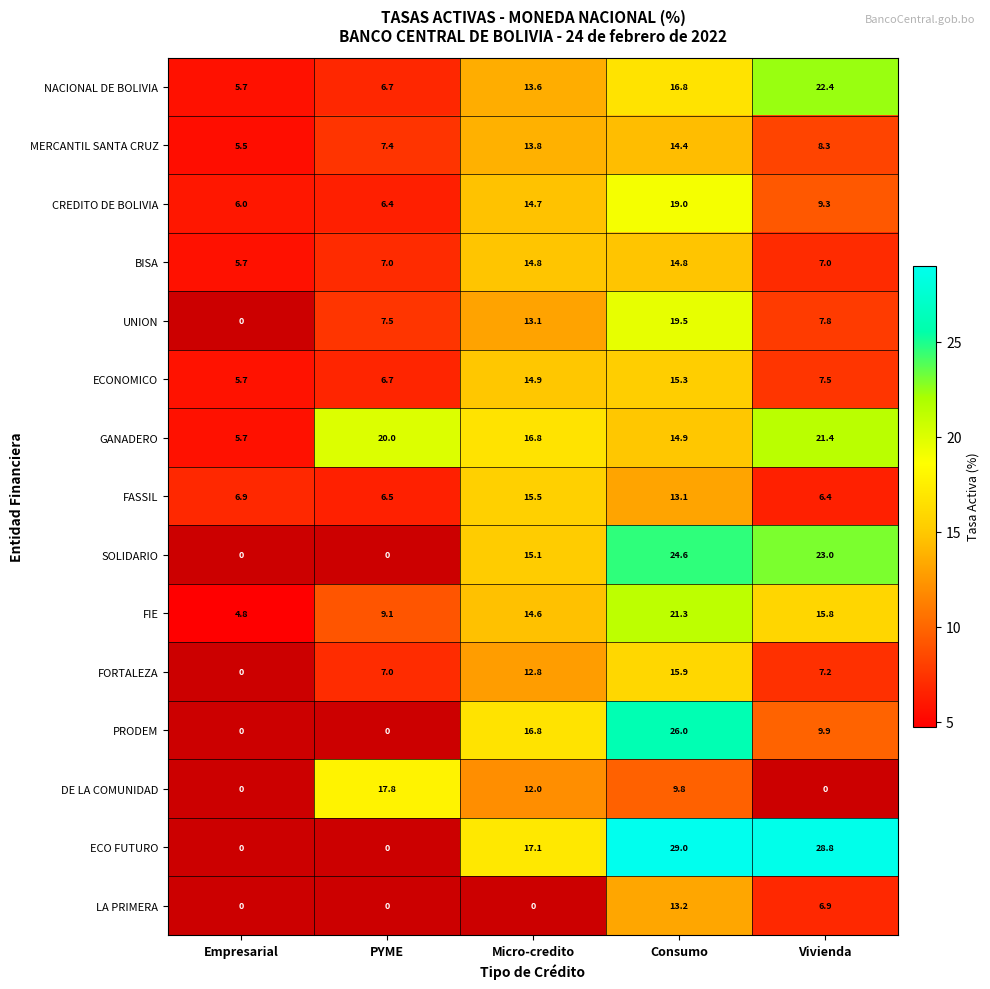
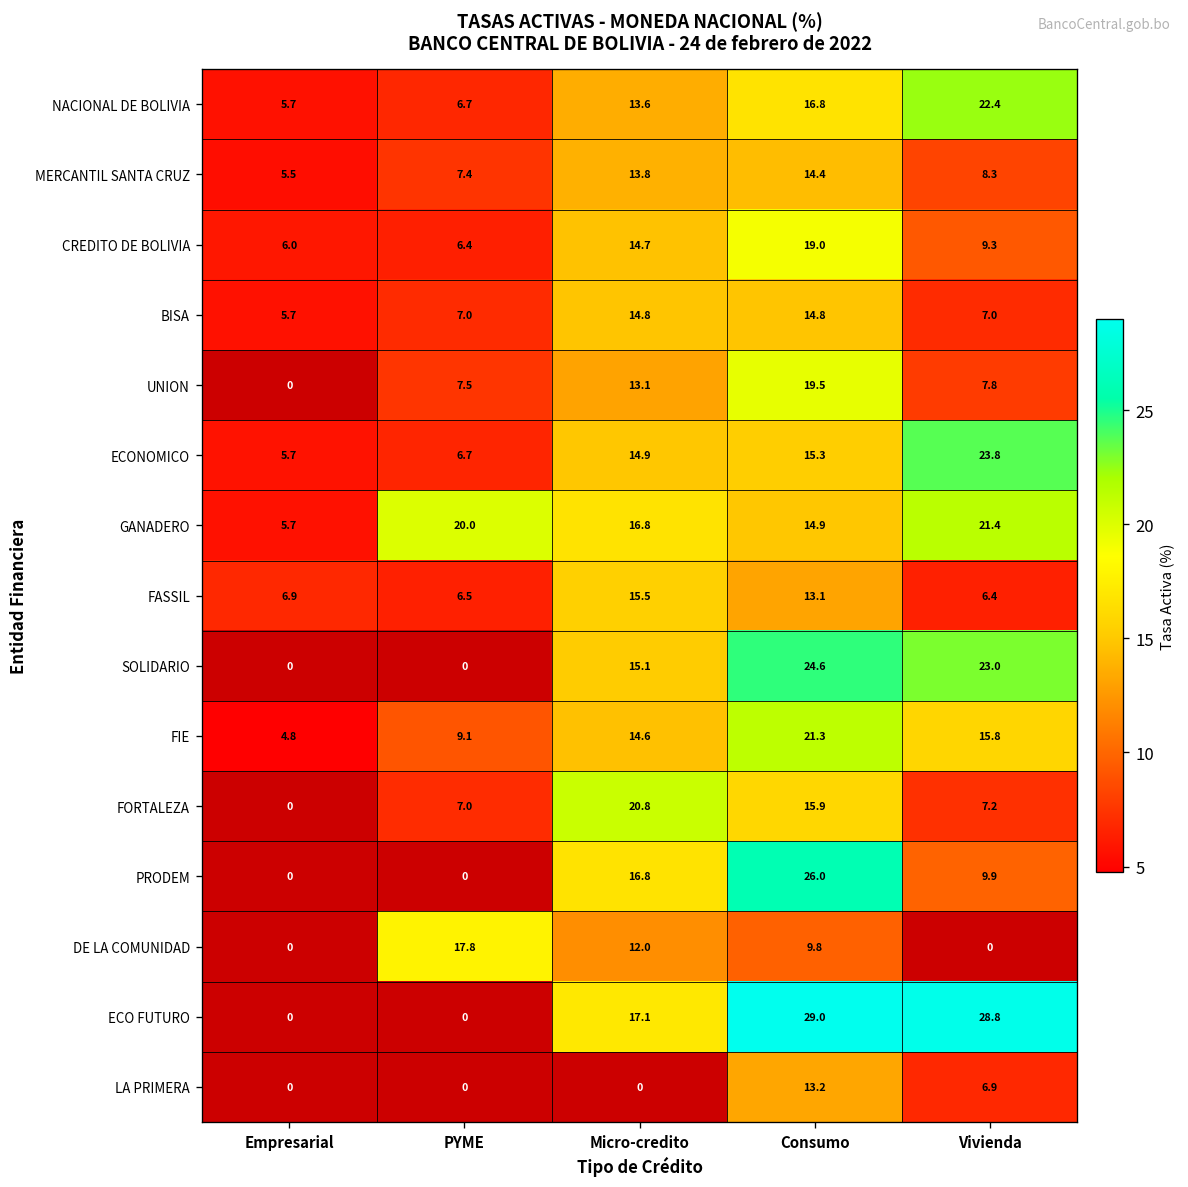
ECONOMICO, Vivienda: 7.5 -> 23.8
FORTALEZA, Micro-credito: 12.8 -> 20.8
